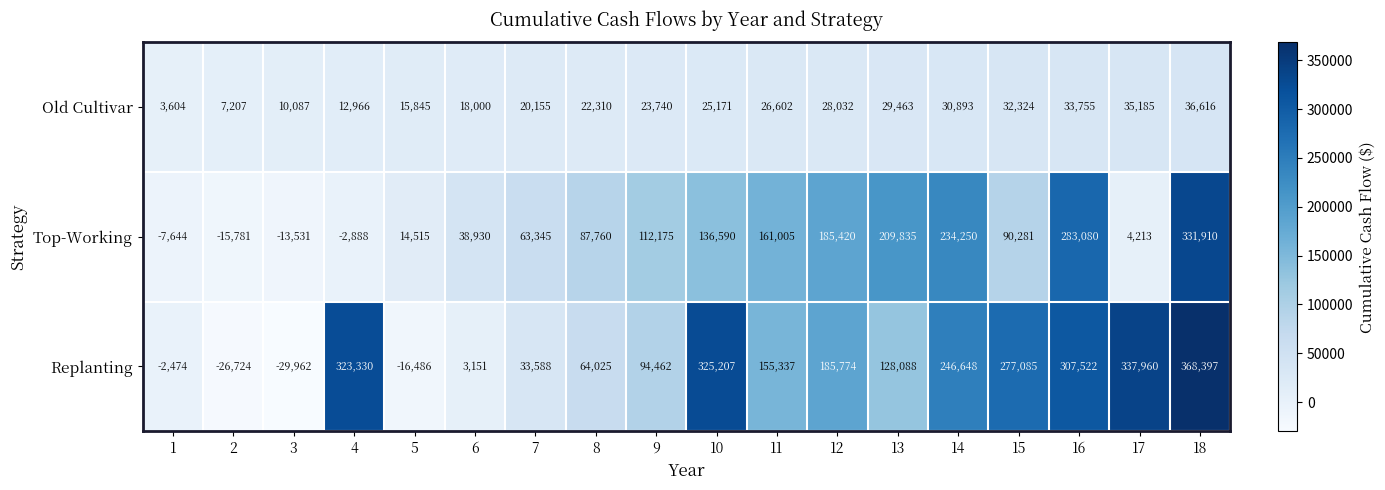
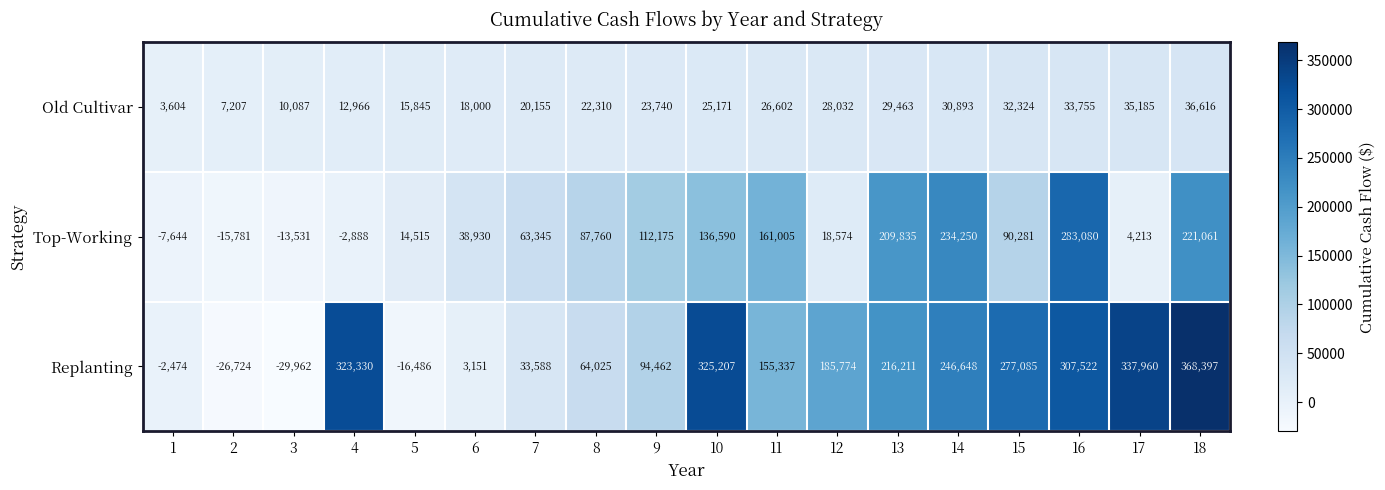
Top-Working, 12: 185,420 -> 18,574
Top-Working, 18: 331,910 -> 221,061
Replanting, 13: 128,088 -> 216,211
